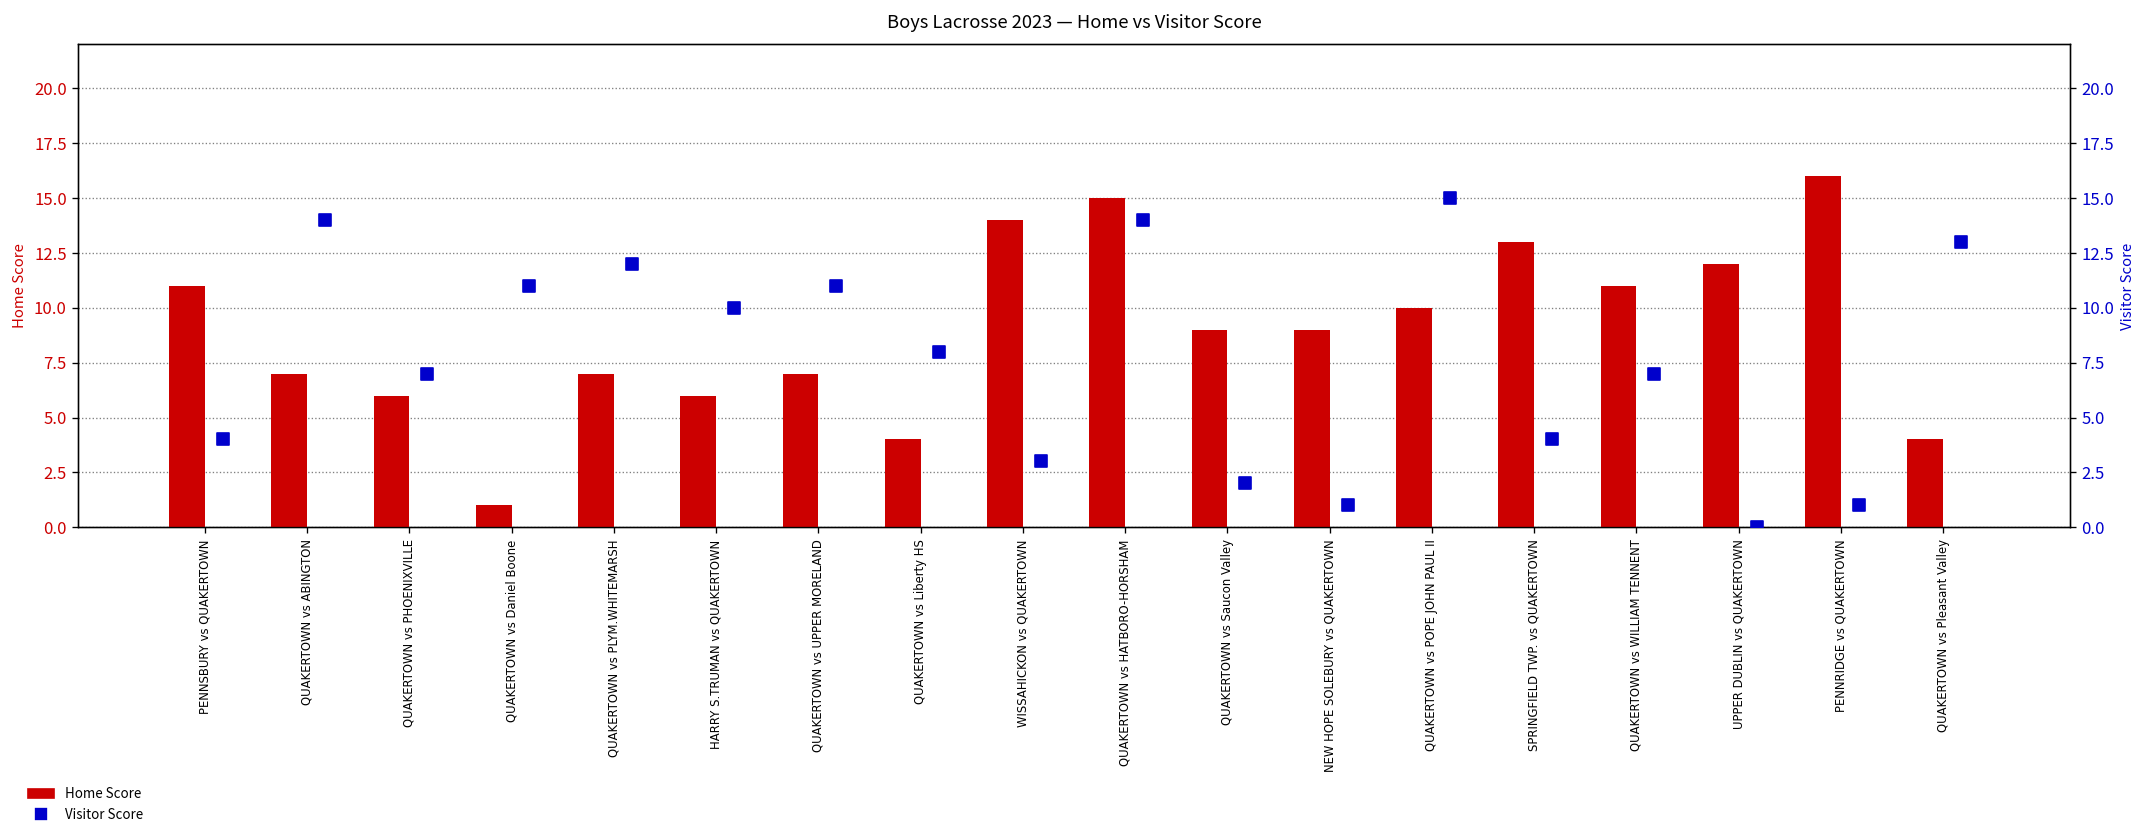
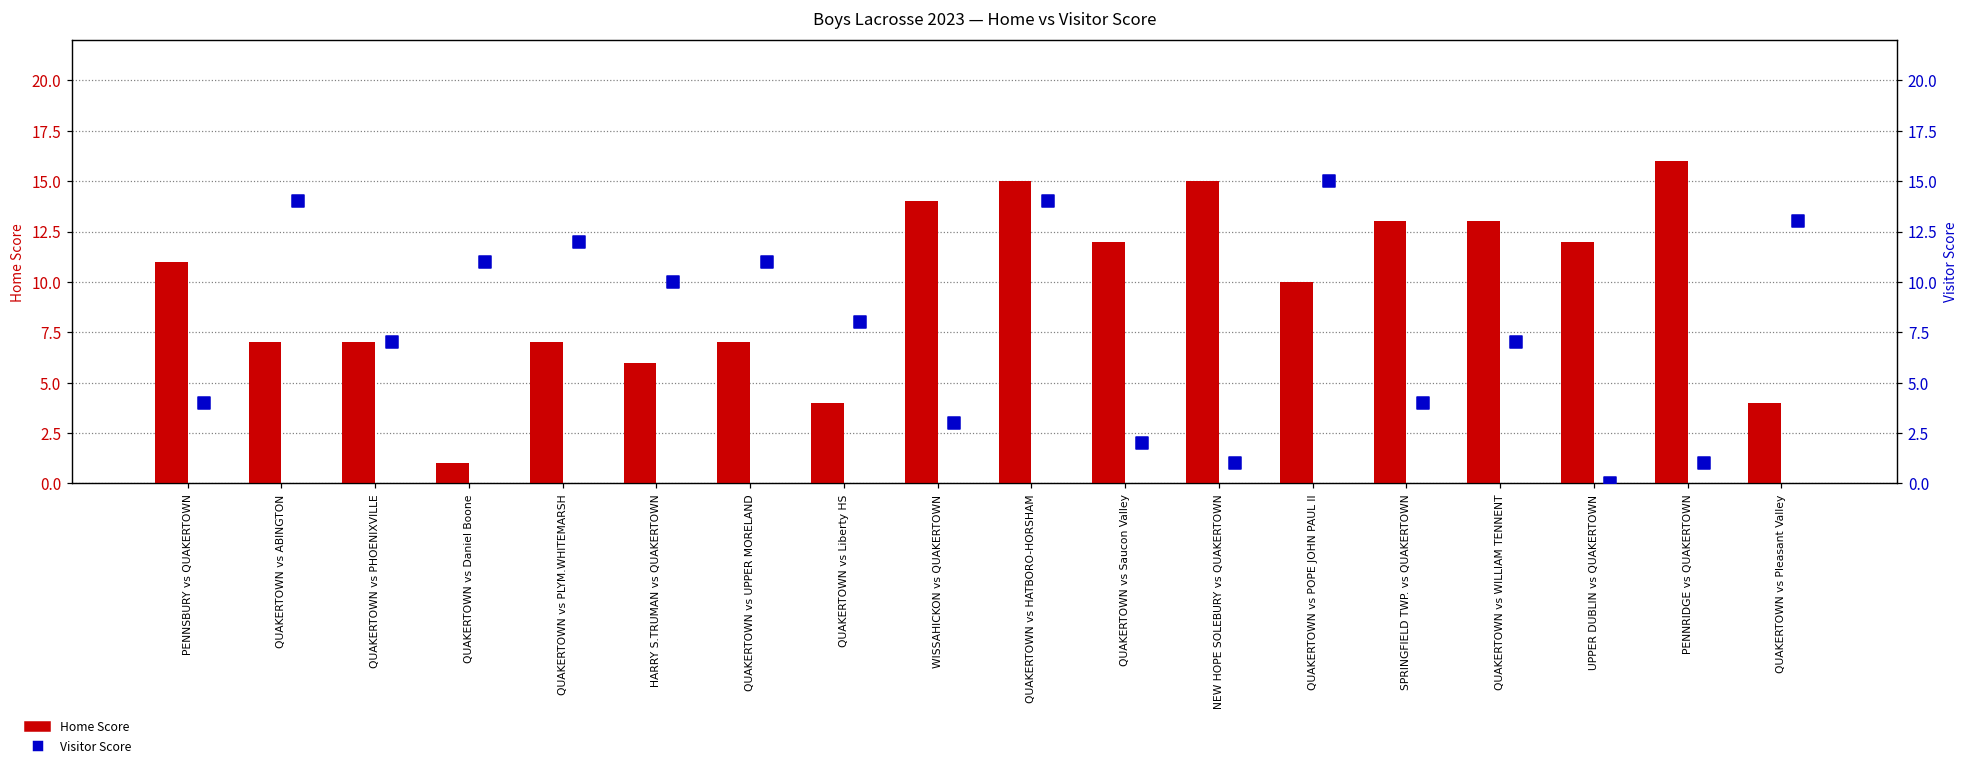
Home Score, QUAKERTOWN vs PHOENIXVILLE: 6 -> 7
Home Score, QUAKERTOWN vs Saucon Valley: 9 -> 12
Home Score, NEW HOPE SOLEBURY vs QUAKERTOWN: 9 -> 15
Home Score, QUAKERTOWN vs WILLIAM TENNENT: 11 -> 13
